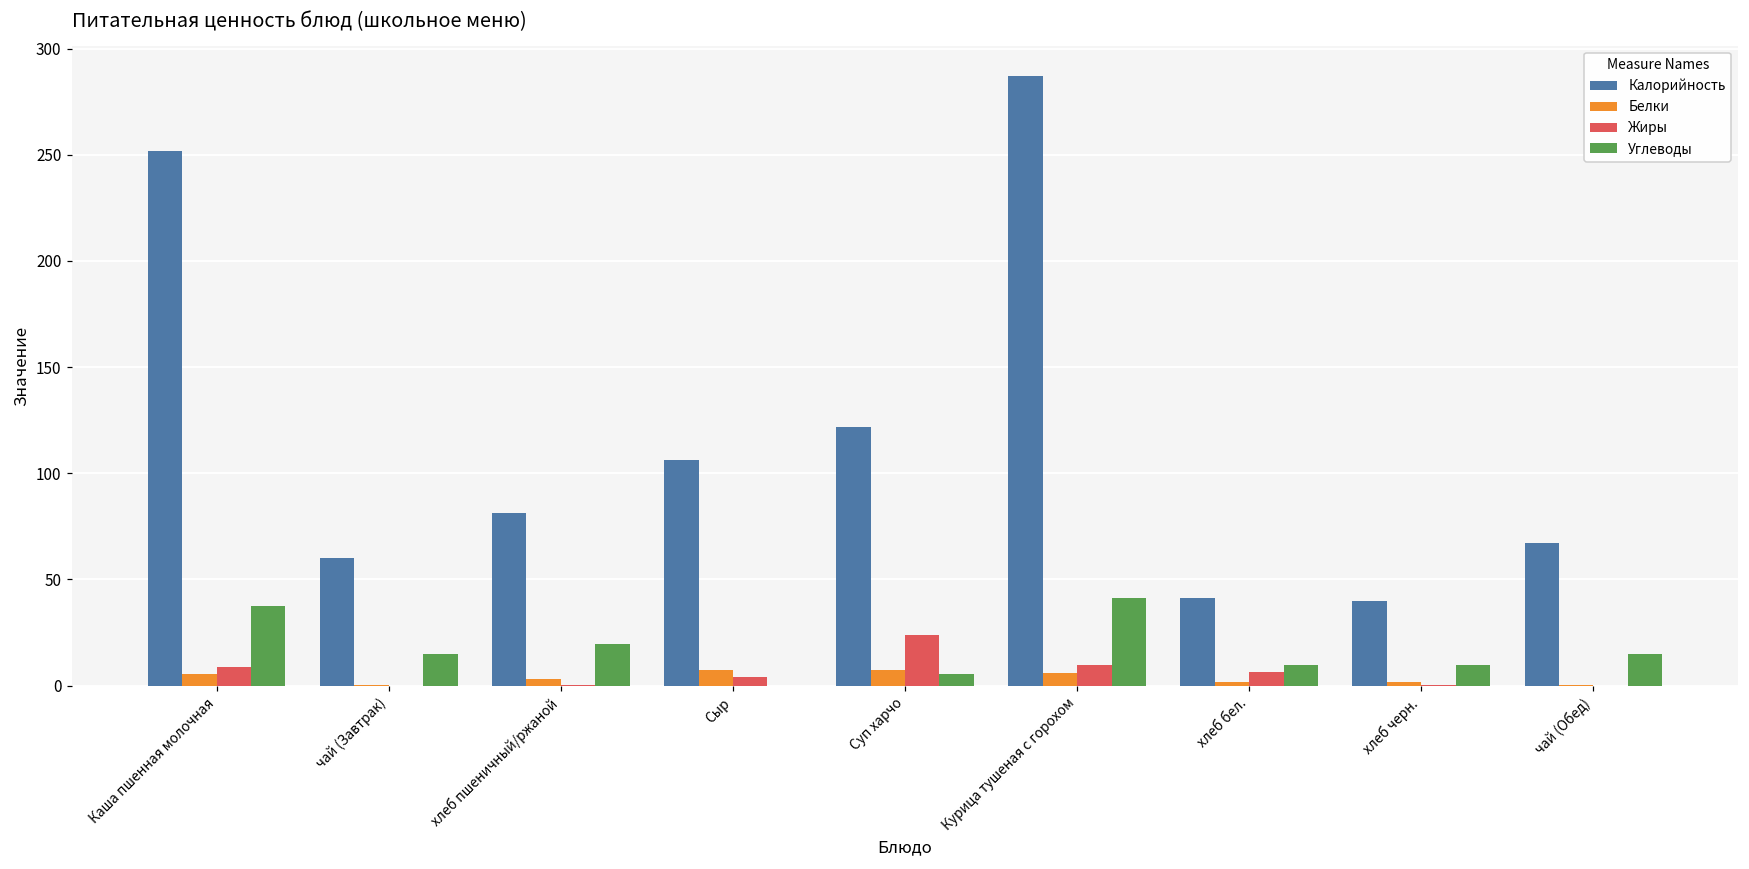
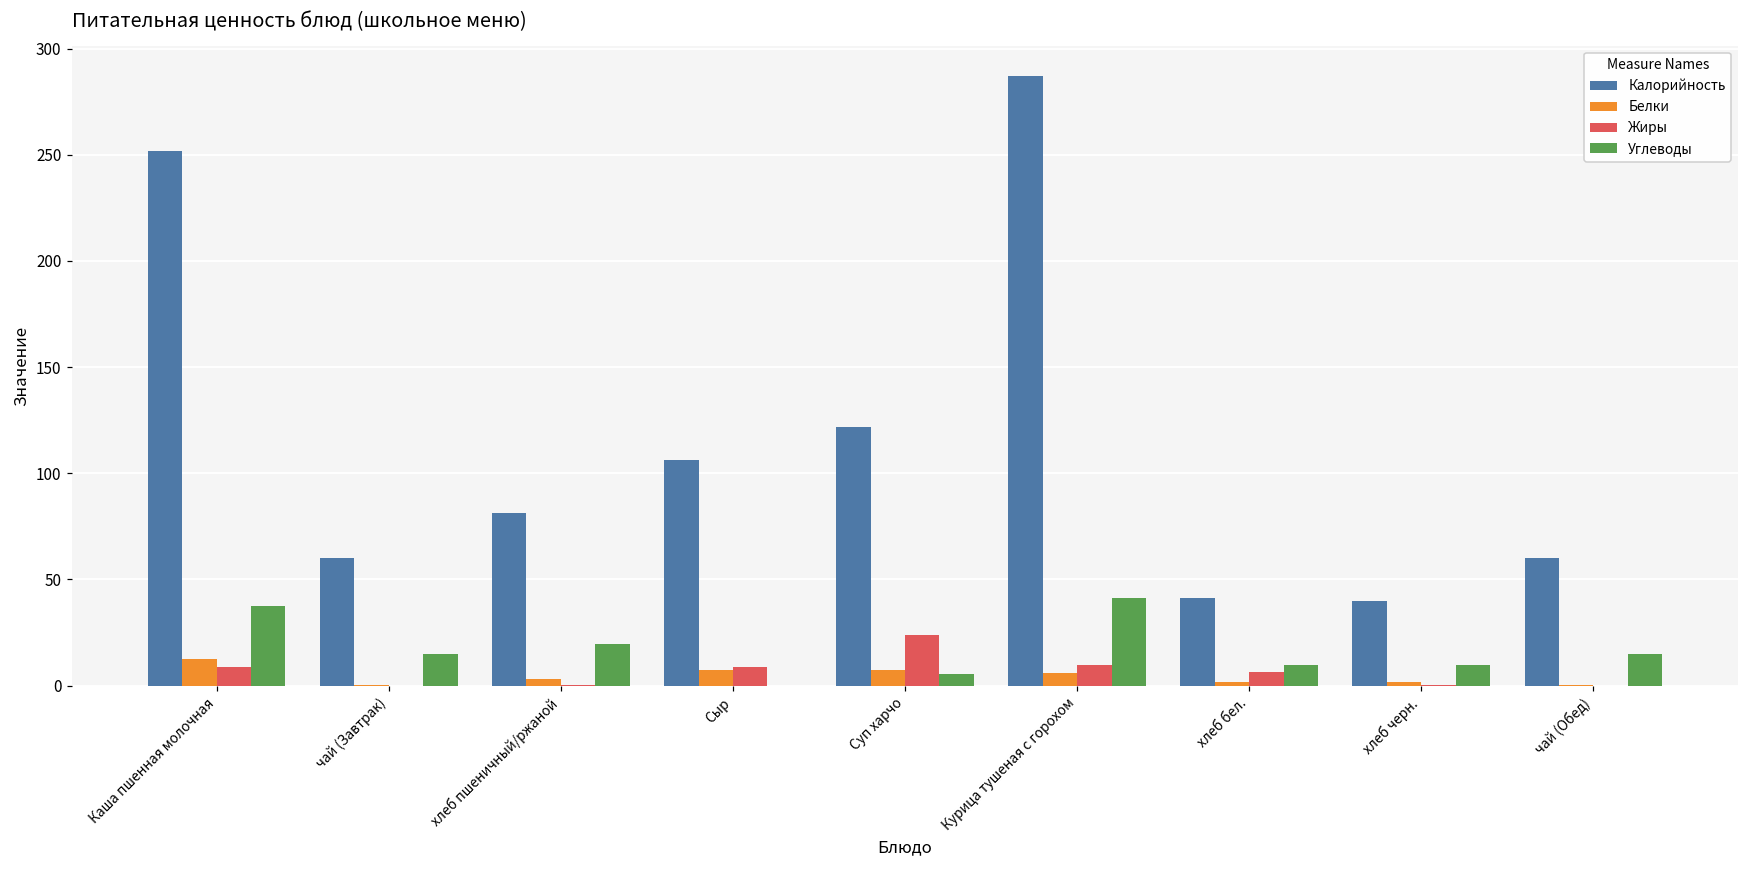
Белки, Каша пшенная молочная: 6 -> 12
Жиры, Сыр: 4 -> 9
Калорийность, чай (Обед): 67 -> 60
